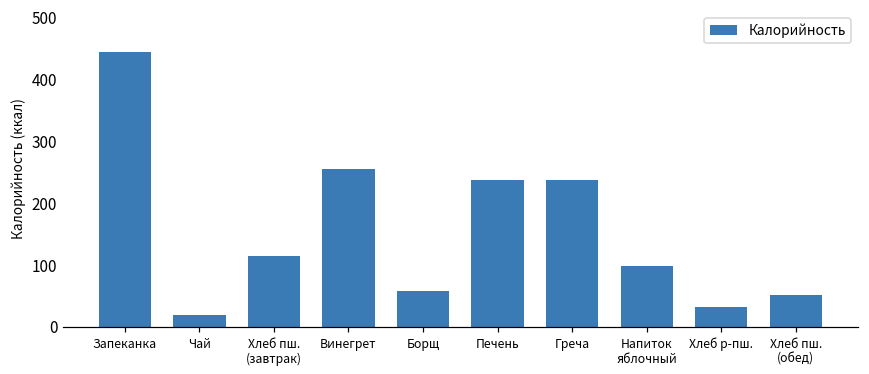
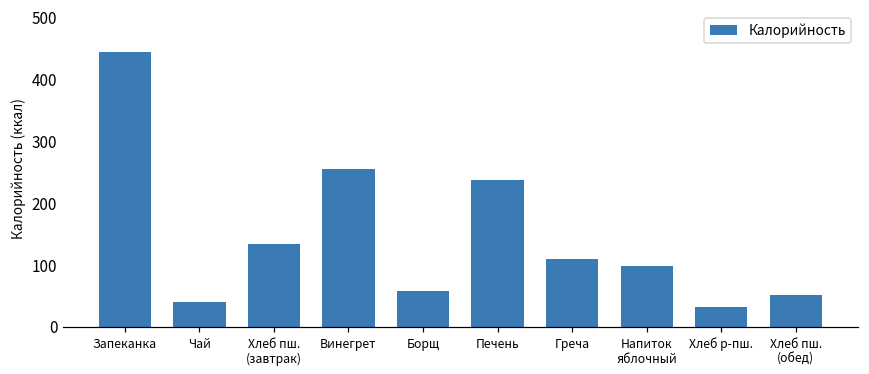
Чай: 20 -> 40
Хлеб пш. (завтрак): 120 -> 130
Греча: 240 -> 110
